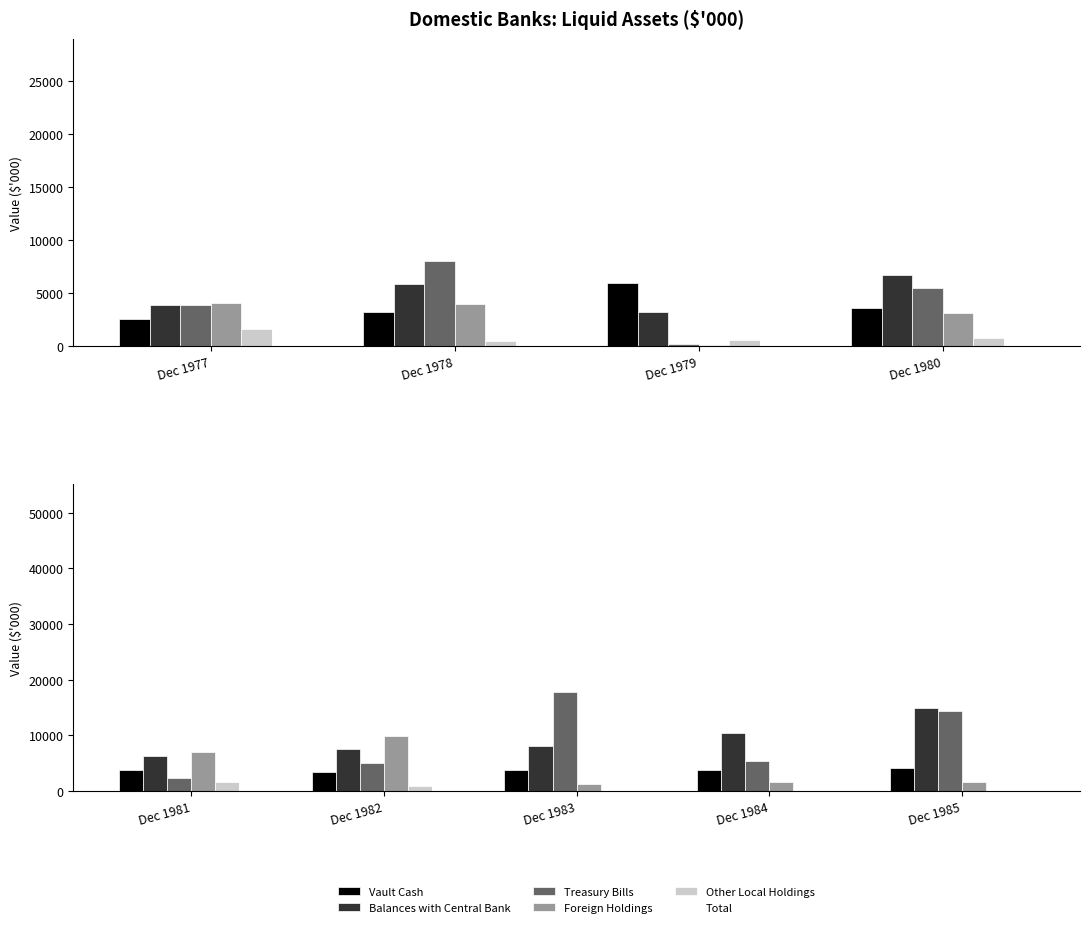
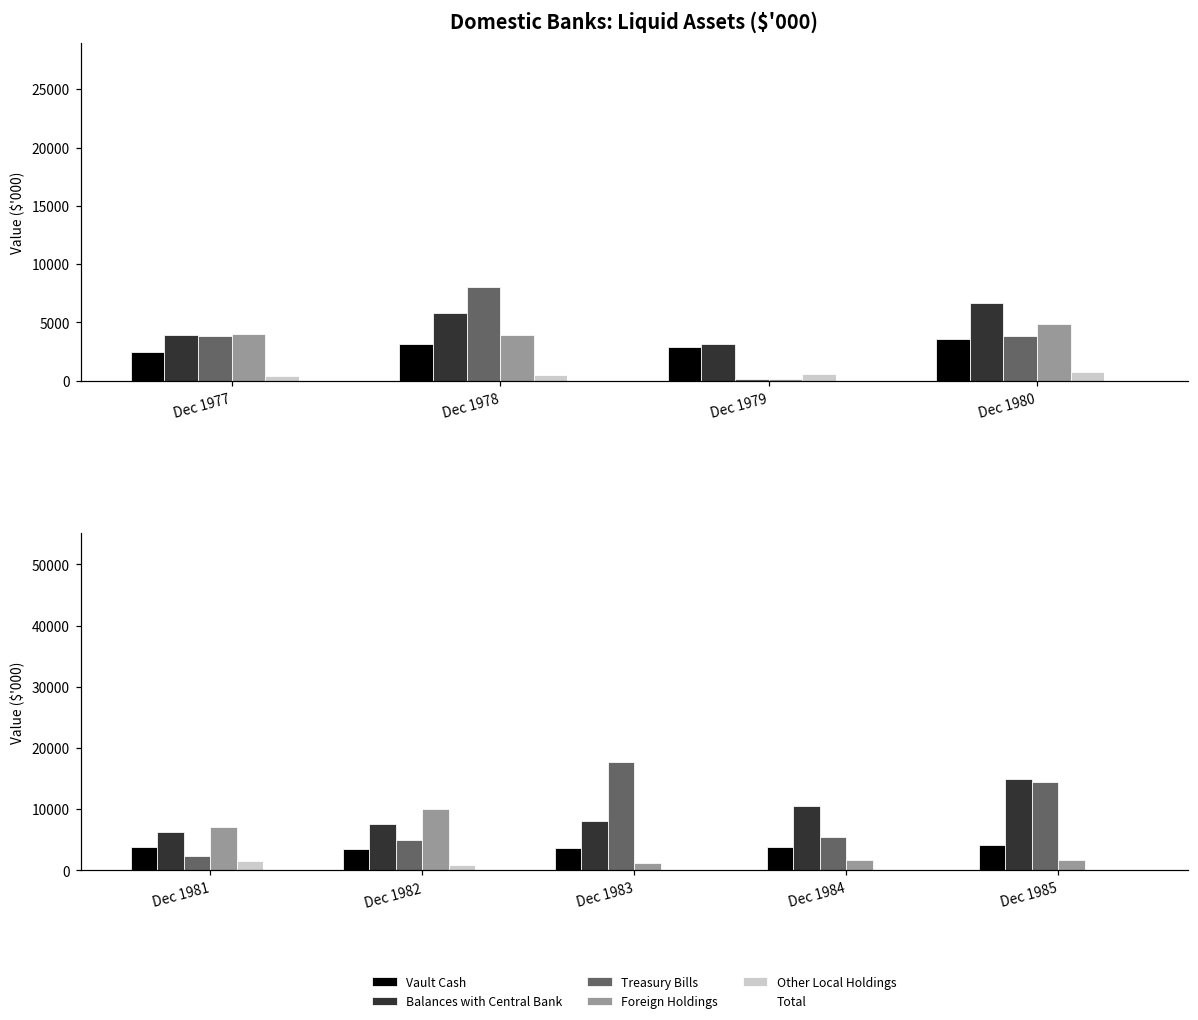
Domestic Banks: Liquid Assets ($'000), Other Local Holdings, Dec 1977: 1600 -> 400
Domestic Banks: Liquid Assets ($'000), Vault Cash, Dec 1979: 6000 -> 2900
Domestic Banks: Liquid Assets ($'000), Treasury Bills, Dec 1980: 5500 -> 3900
Domestic Banks: Liquid Assets ($'000), Foreign Holdings, Dec 1980: 3100 -> 4800
